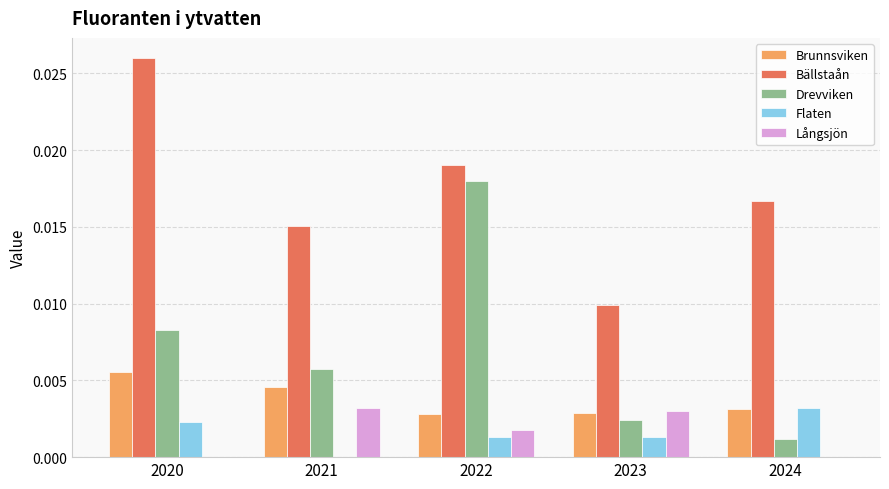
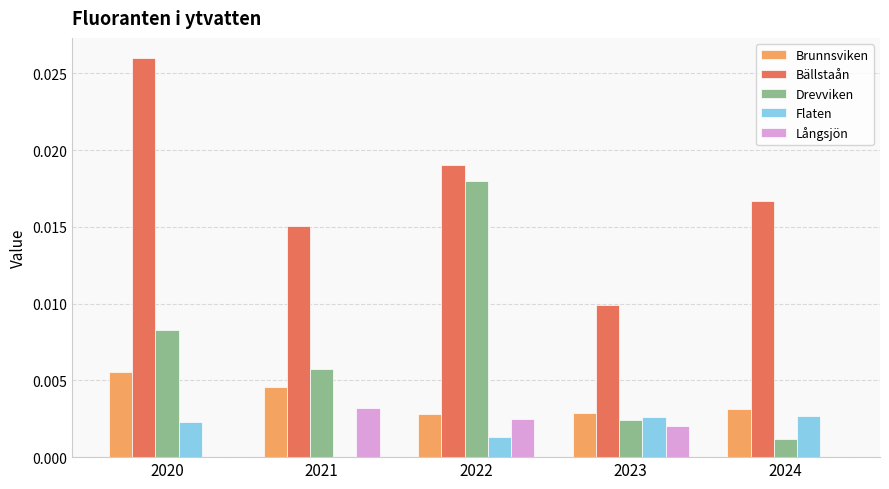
Långsjön, 2022: 0.0018 -> 0.0025
Flaten, 2023: 0.0013 -> 0.0026
Långsjön, 2023: 0.003 -> 0.002
Flaten, 2024: 0.0032 -> 0.0027
